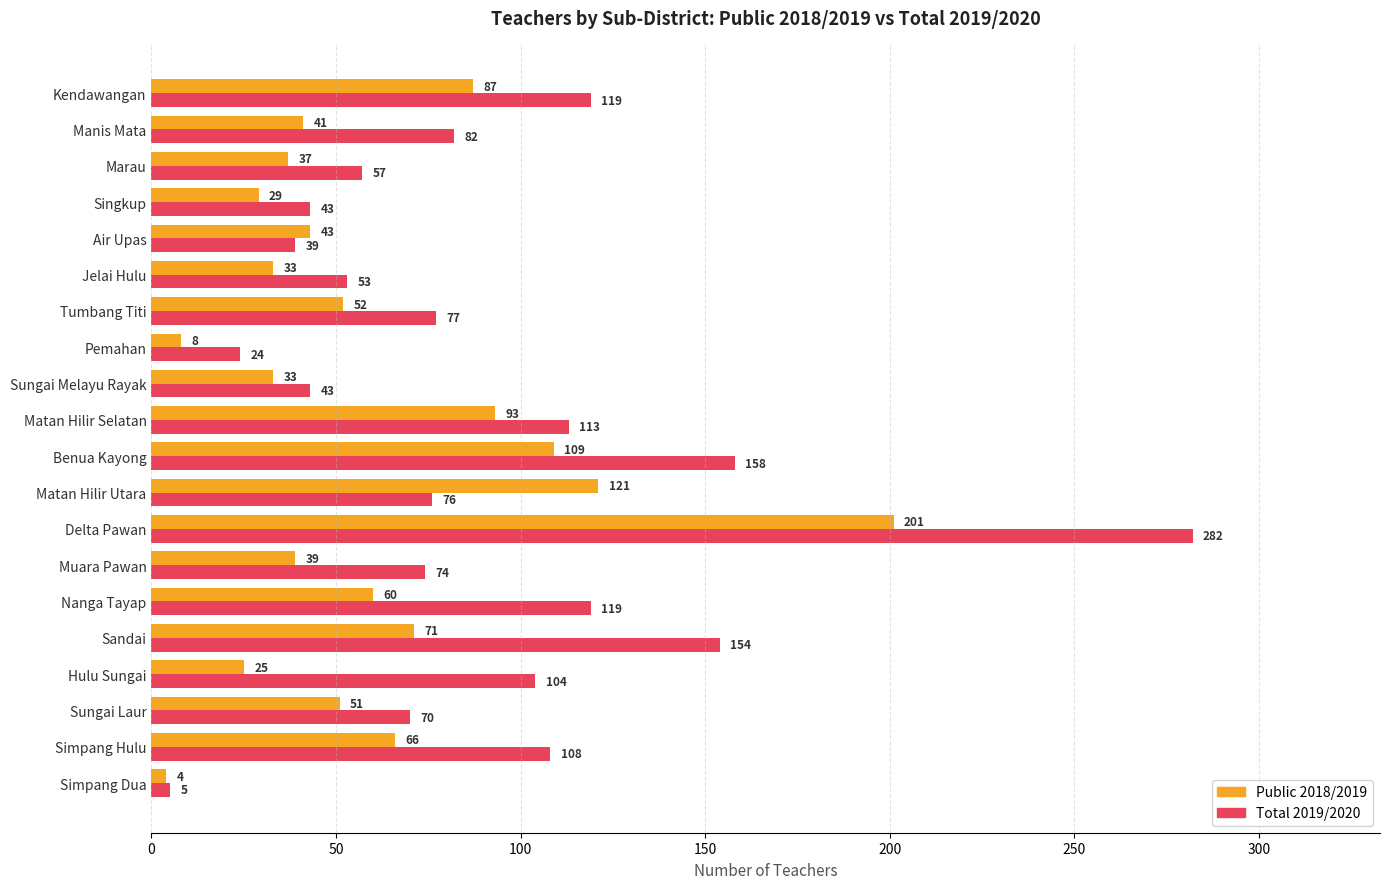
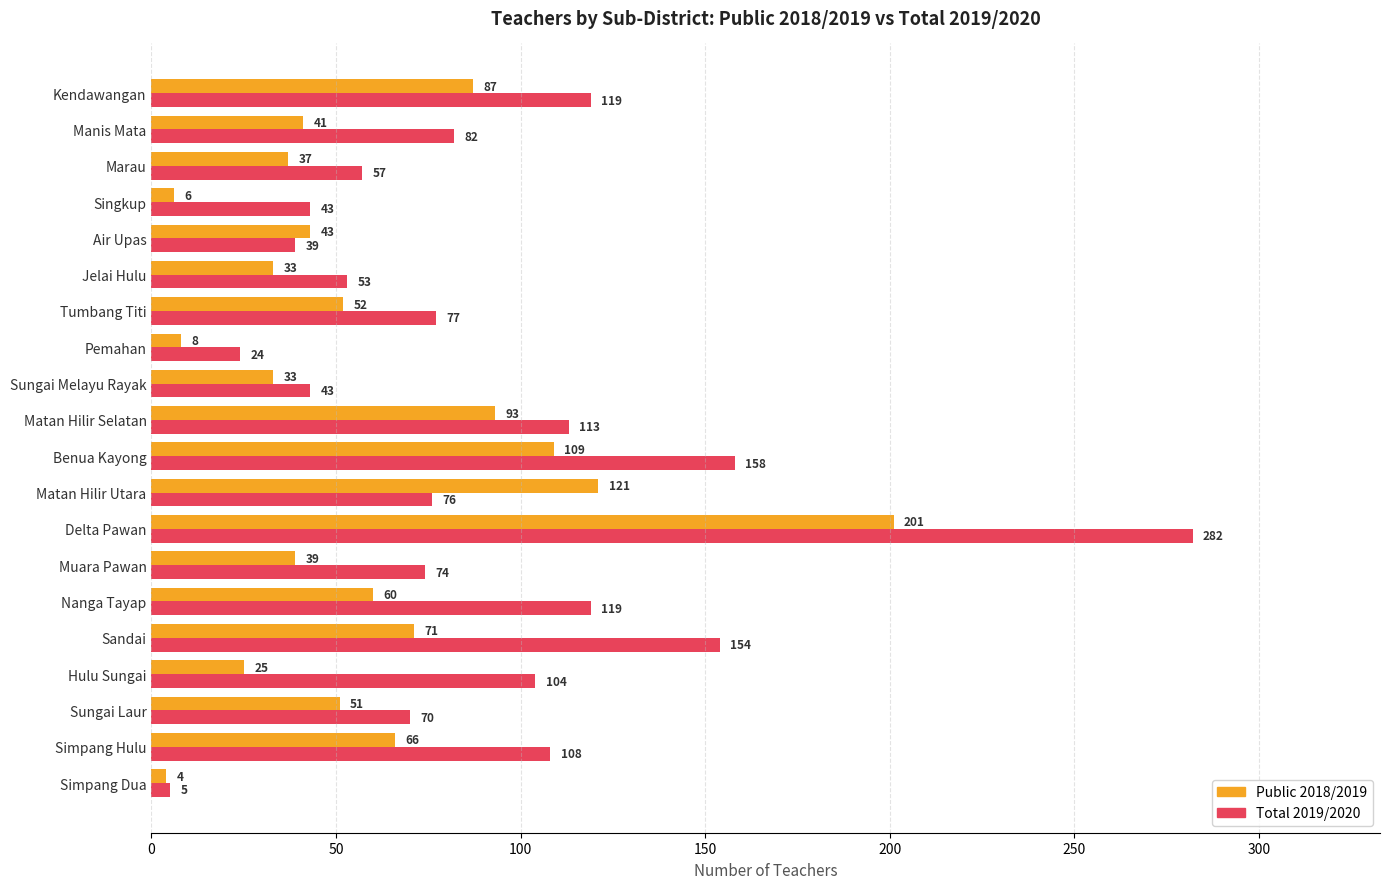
Public 2018/2019, Singkup: 29 -> 6
